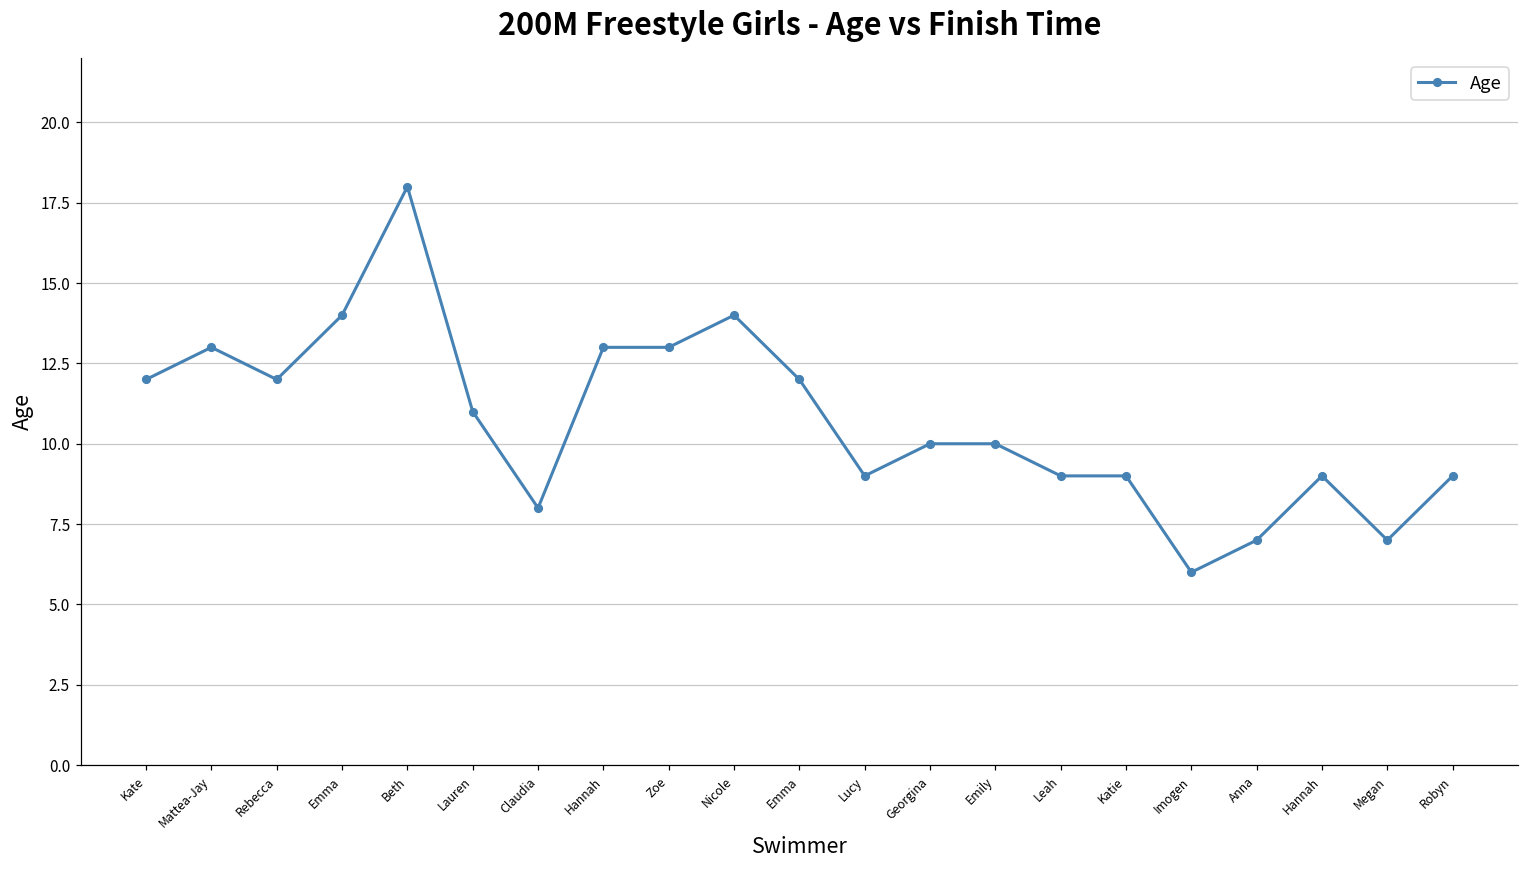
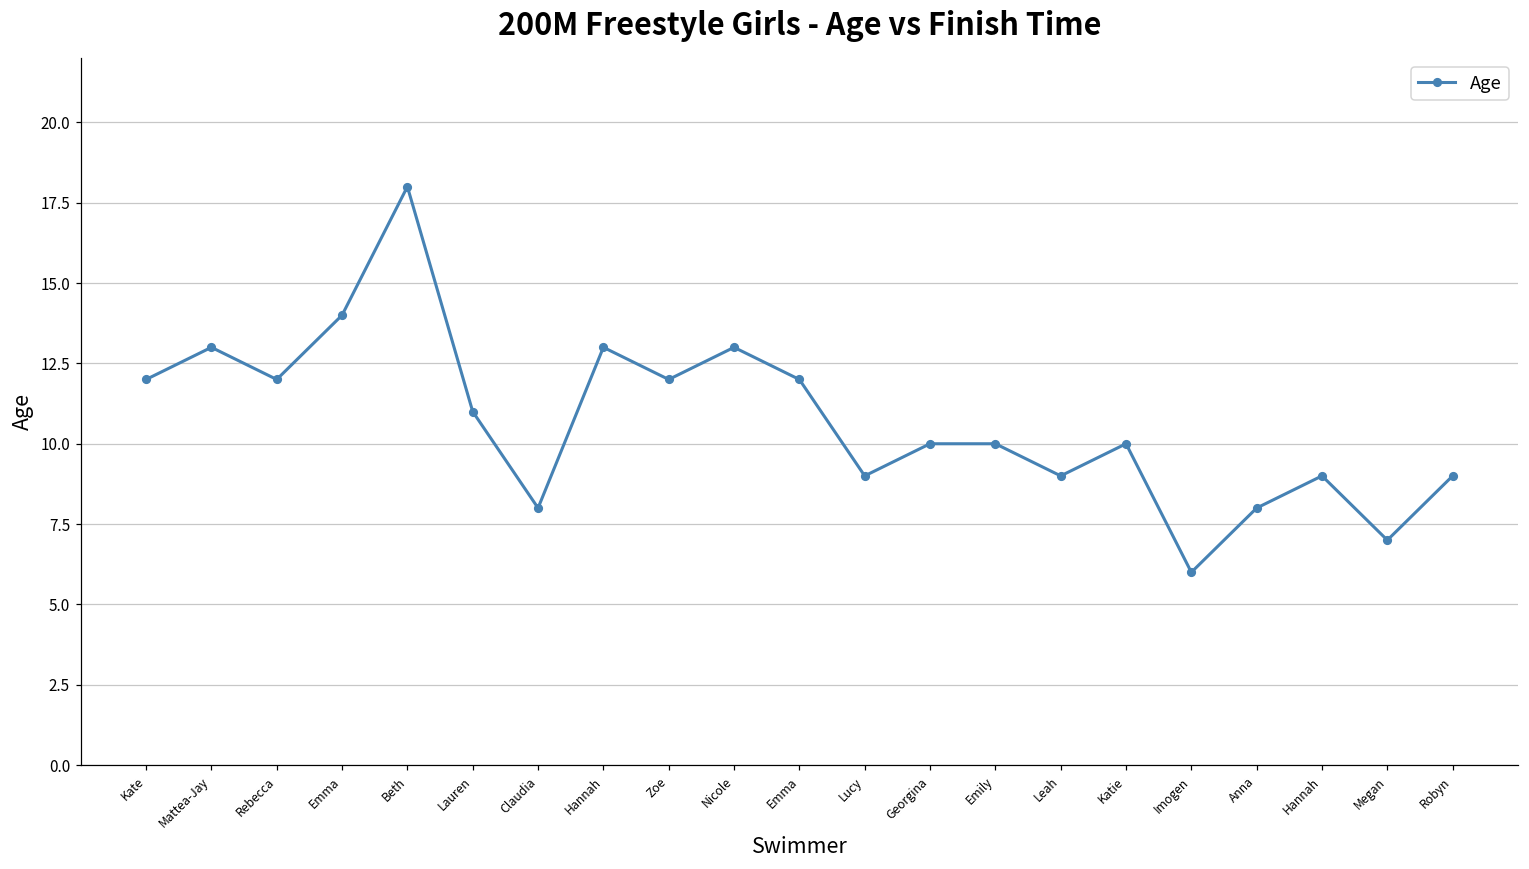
Zoe: 13 -> 12
Nicole: 14 -> 13
Katie: 9 -> 10
Anna: 7 -> 8
